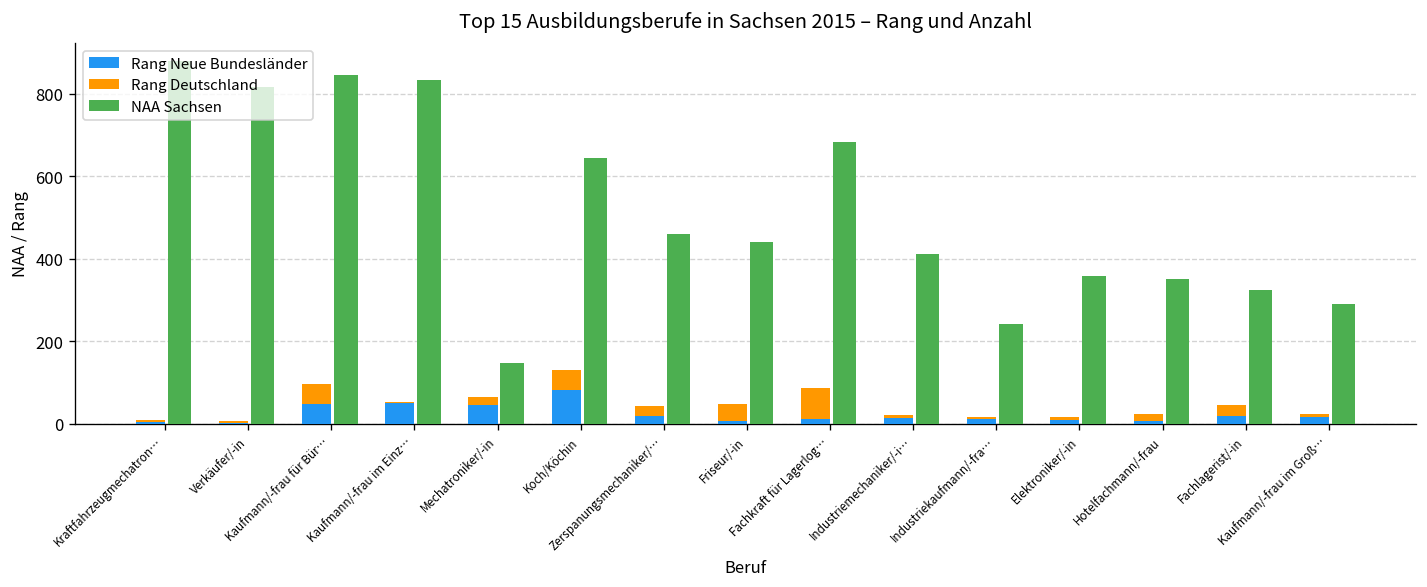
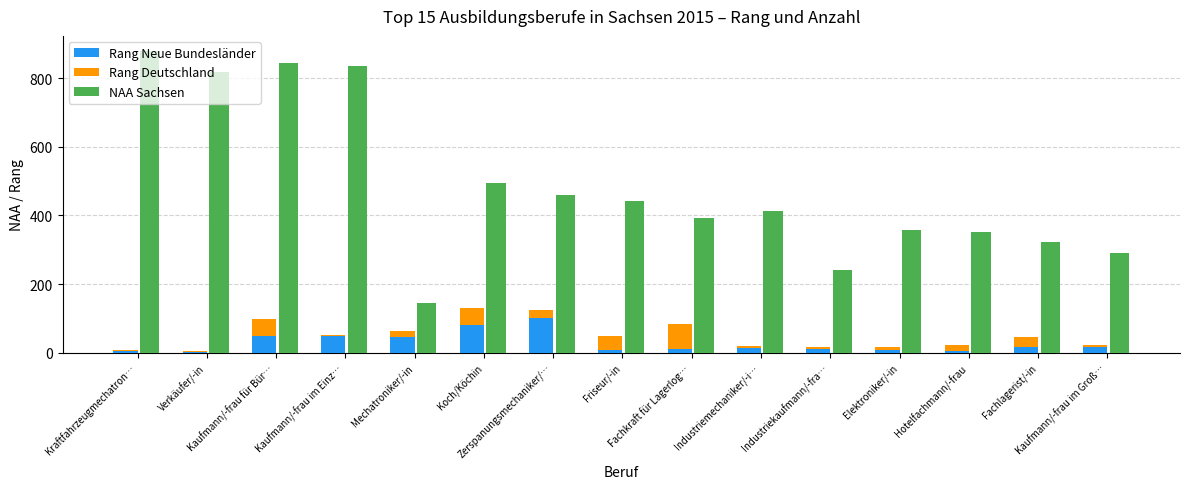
NAA Sachsen, Koch/Köchin: 650 -> 500
Rang Neue Bundesländer, Zerspanungsmechaniker/…: 20 -> 100
NAA Sachsen, Fachkraft für Lagerlog…: 680 -> 390
